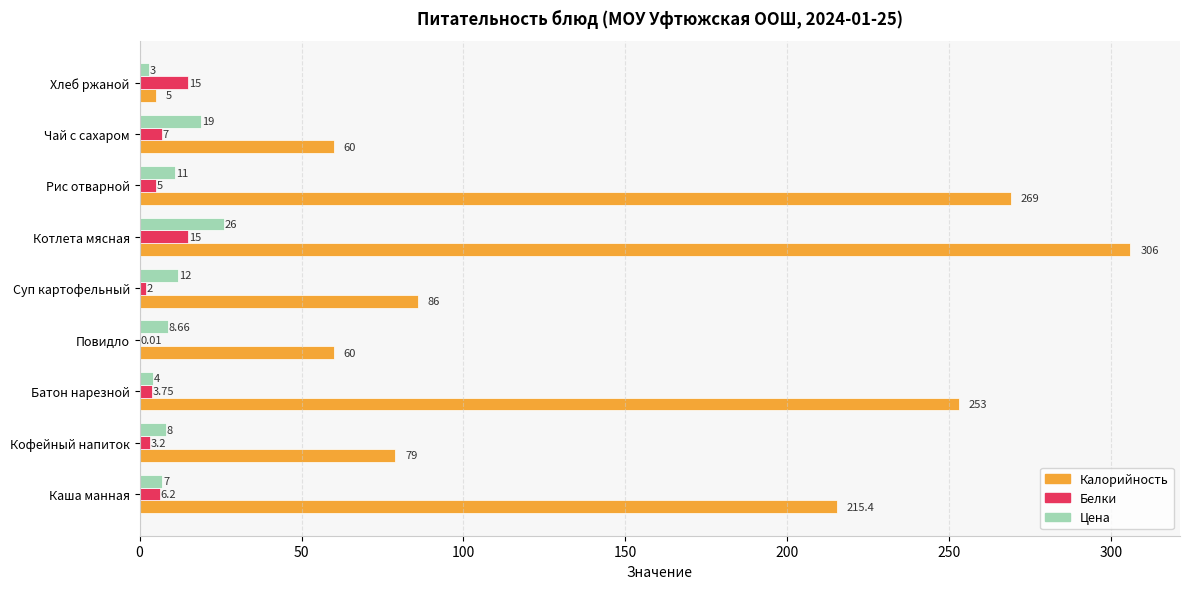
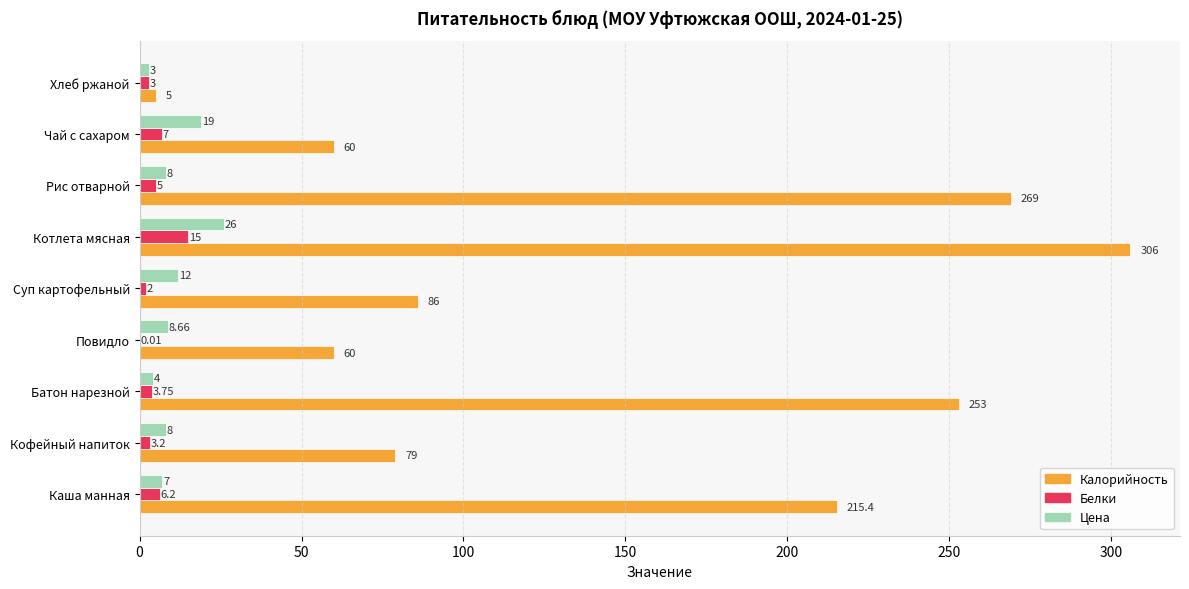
Белки, Хлеб ржаной: 15 -> 3
Цена, Рис отварной: 11 -> 8
